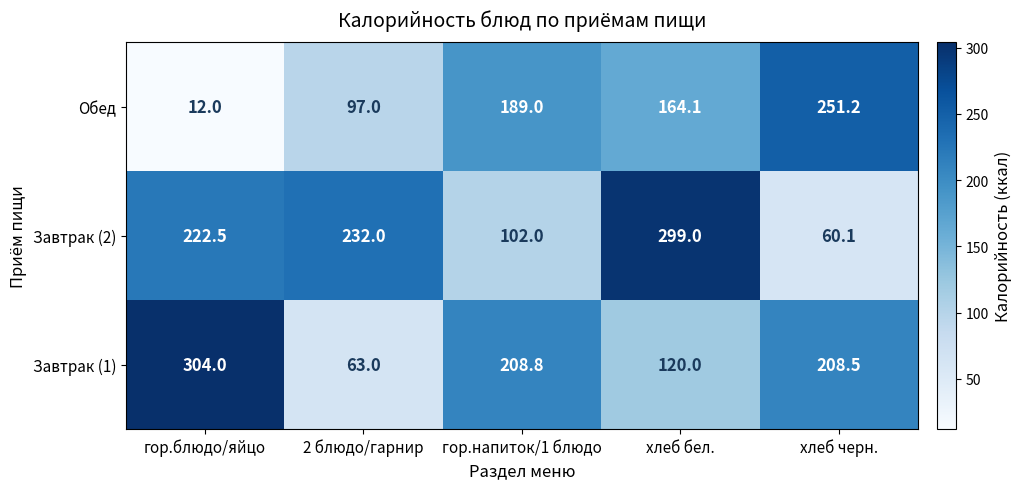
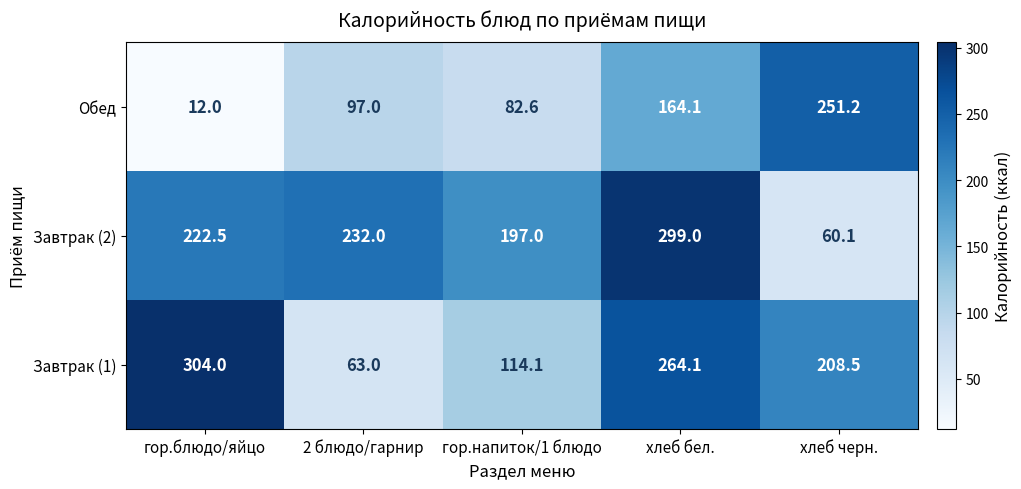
Обед, гор.напиток/1 блюдо: 189.0 -> 82.6
Завтрак (2), гор.напиток/1 блюдо: 102.0 -> 197.0
Завтрак (1), гор.напиток/1 блюдо: 208.8 -> 114.1
Завтрак (1), хлеб бел.: 120.0 -> 264.1
